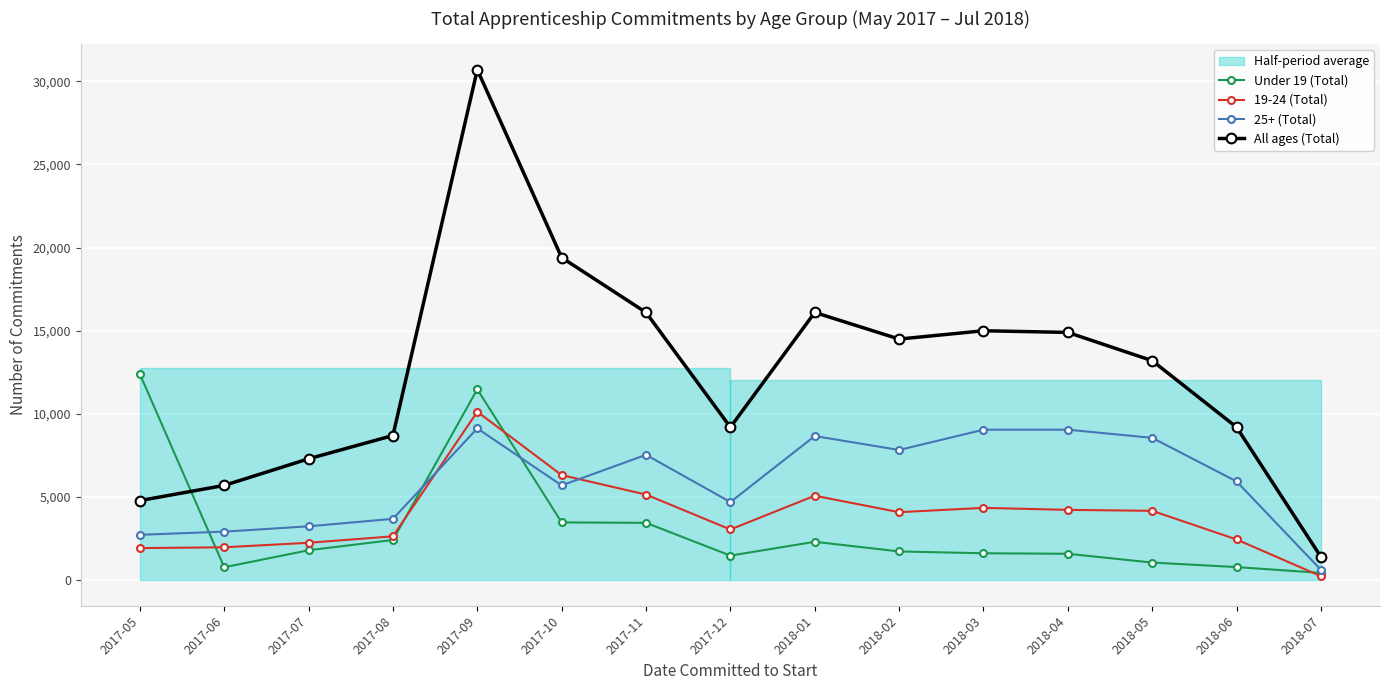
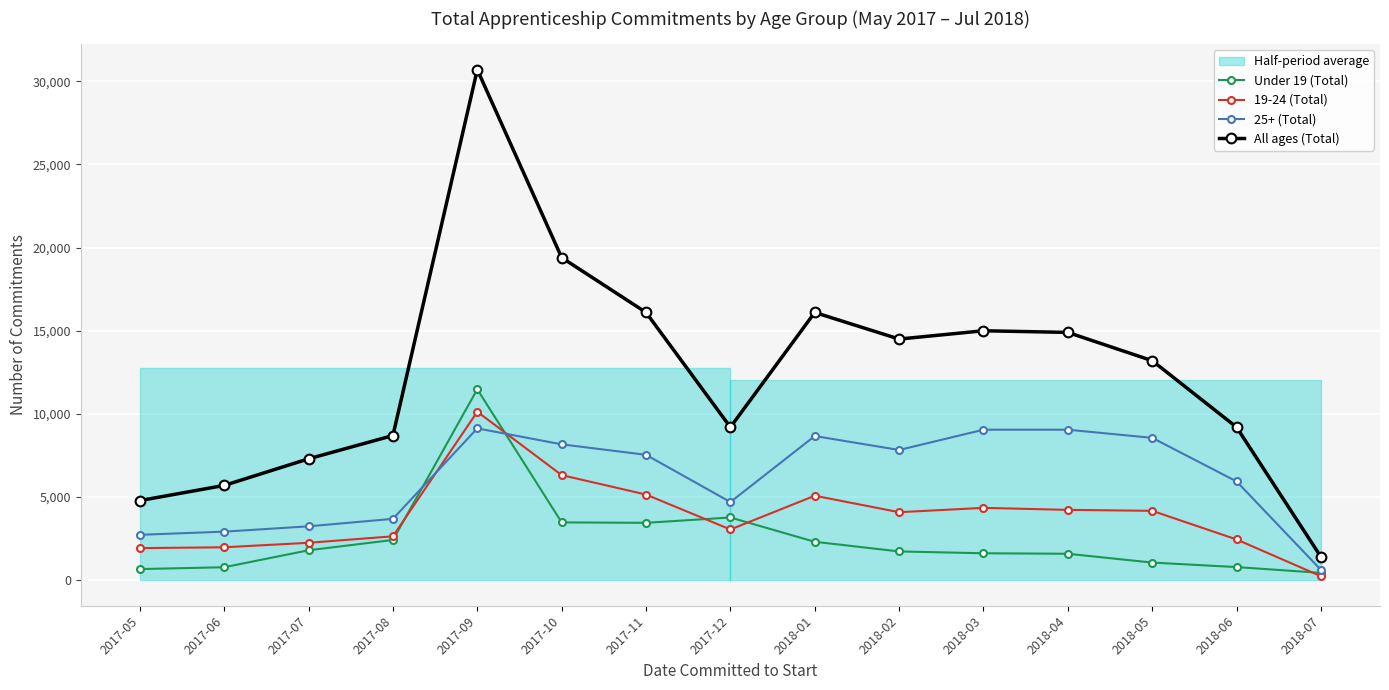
Under 19 (Total), 2017-05: 12,400 -> 700
25+ (Total), 2017-10: 5,700 -> 8,200
Under 19 (Total), 2017-12: 1,500 -> 3,800
